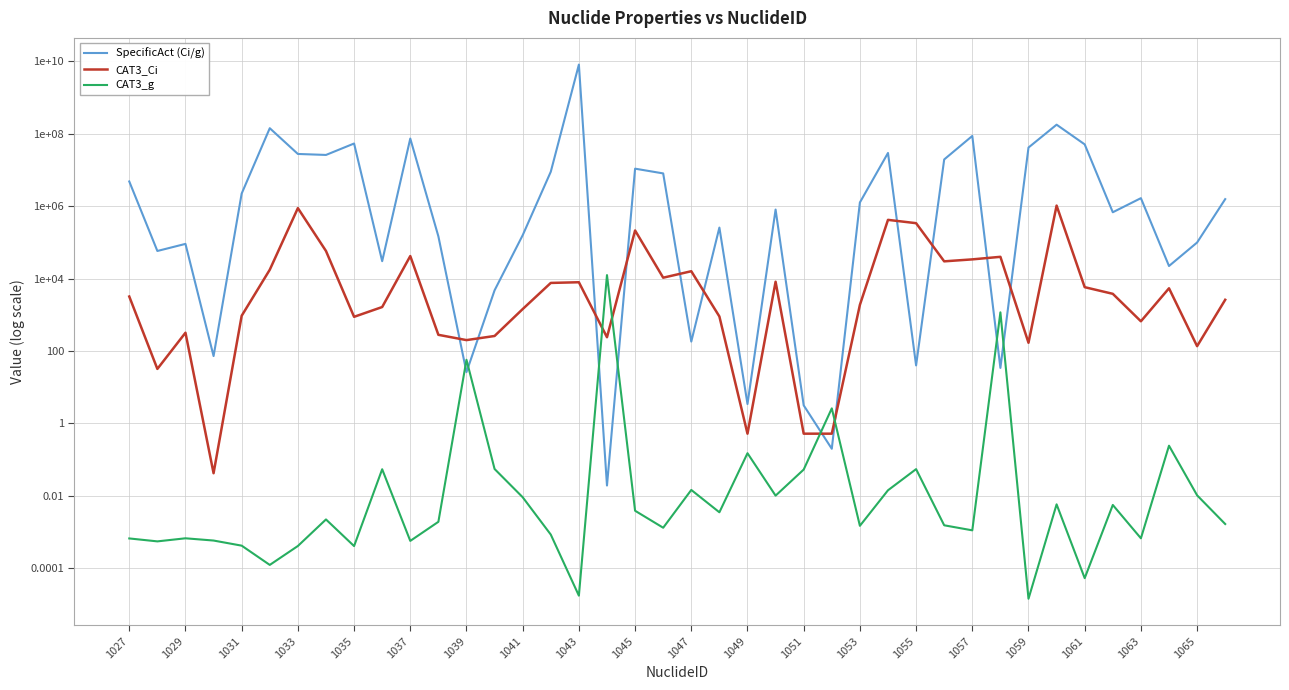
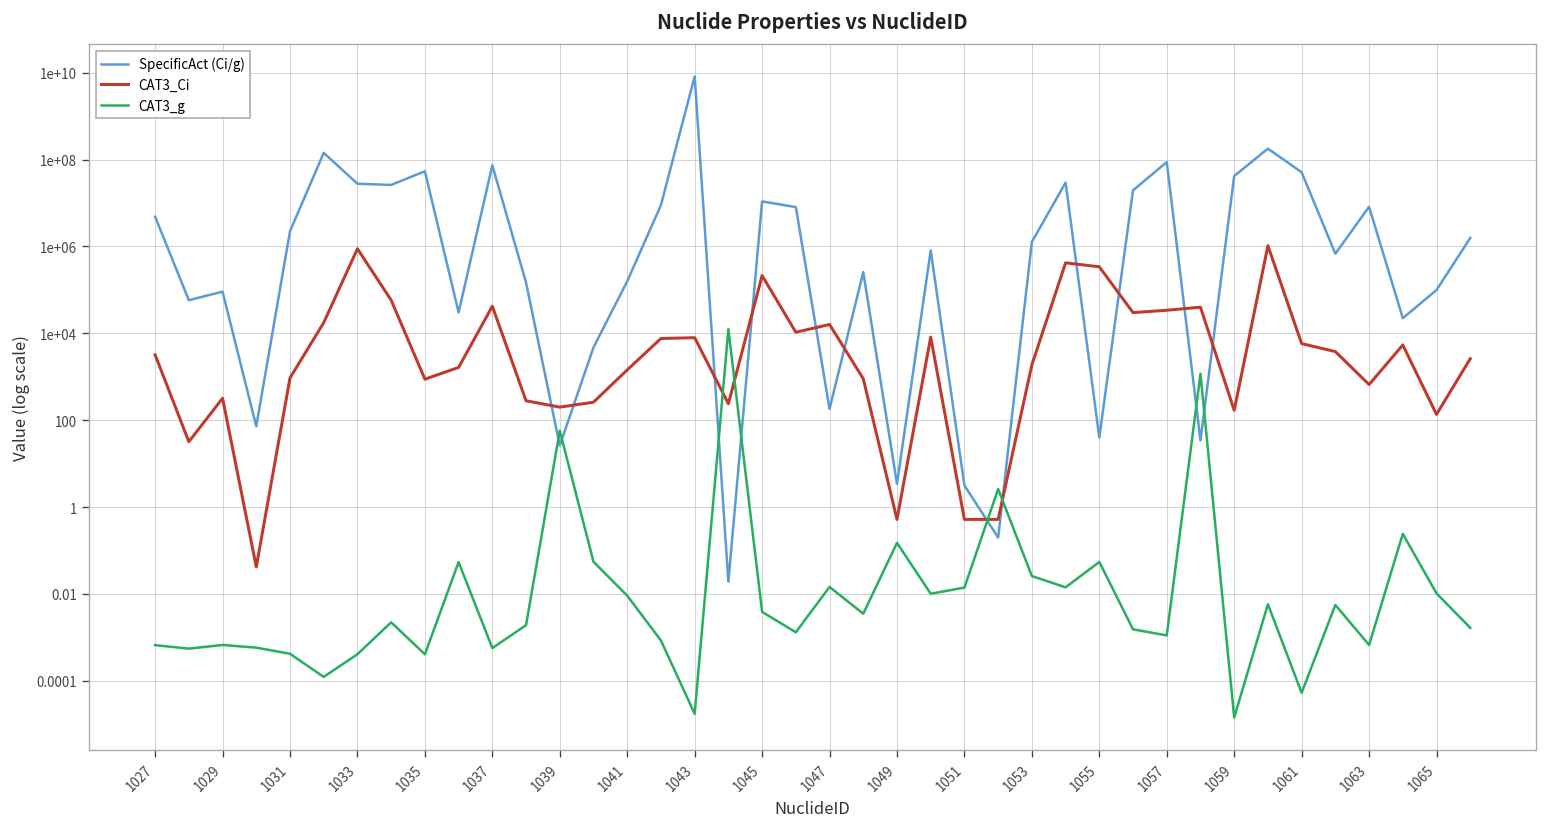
CAT3_g, 1051: 0.05 -> 0.014
CAT3_g, 1053: 0.0015 -> 0.03
SpecificAct (Ci/g), 1063: 2000000 -> 8000000
